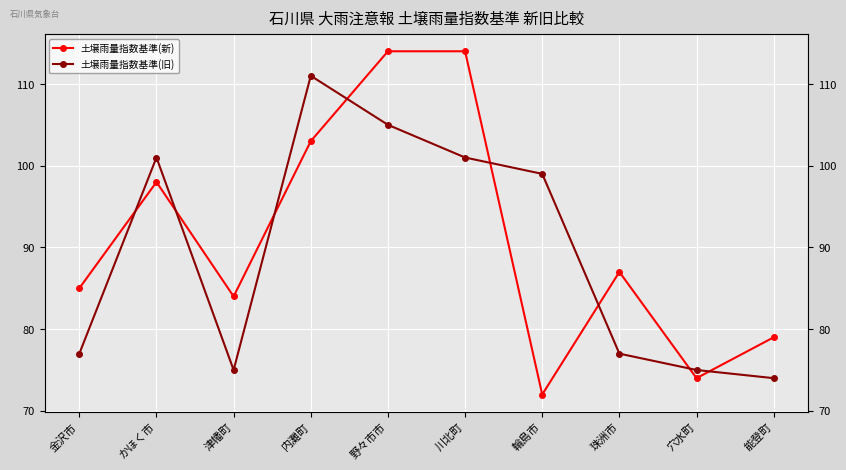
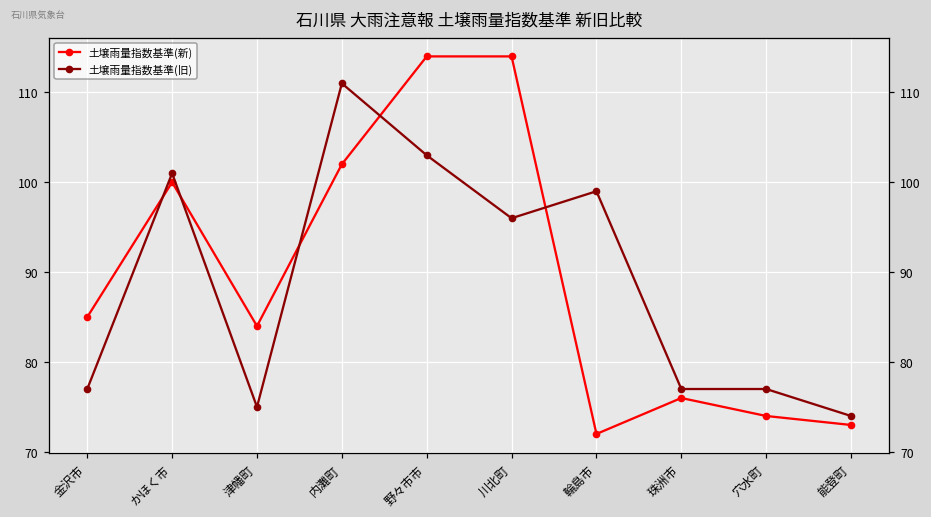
土壌雨量指数基準(新), かほく市: 98 -> 100
土壌雨量指数基準(新), 内灘町: 103 -> 102
土壌雨量指数基準(旧), 野々市市: 105 -> 103
土壌雨量指数基準(旧), 川北町: 101 -> 96
土壌雨量指数基準(新), 珠洲市: 87 -> 76
土壌雨量指数基準(旧), 穴水町: 75 -> 77
土壌雨量指数基準(新), 能登町: 79 -> 73
